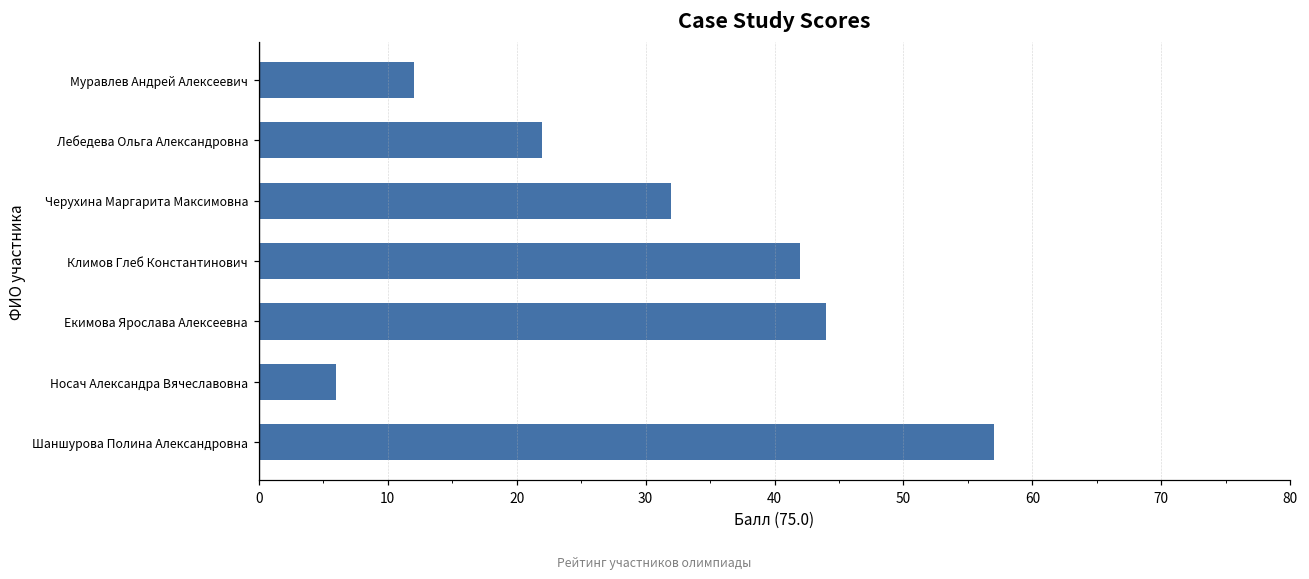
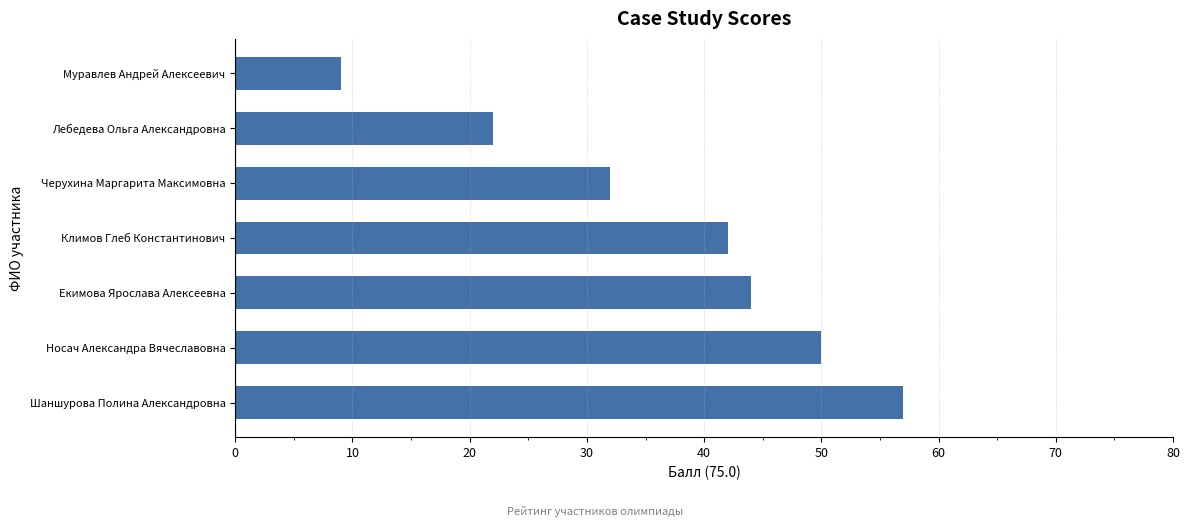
Муравлев Андрей Алексеевич: 12 -> 9
Носач Александра Вячеславовна: 6 -> 50
